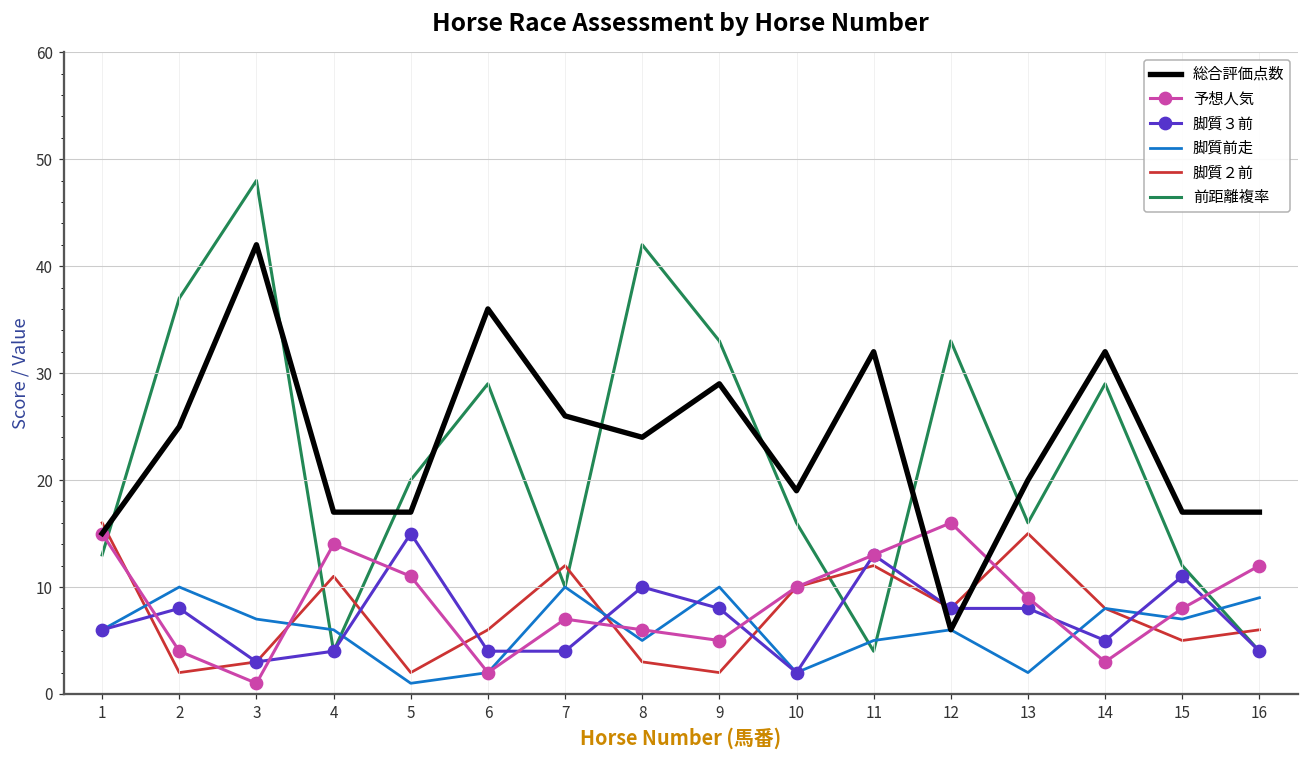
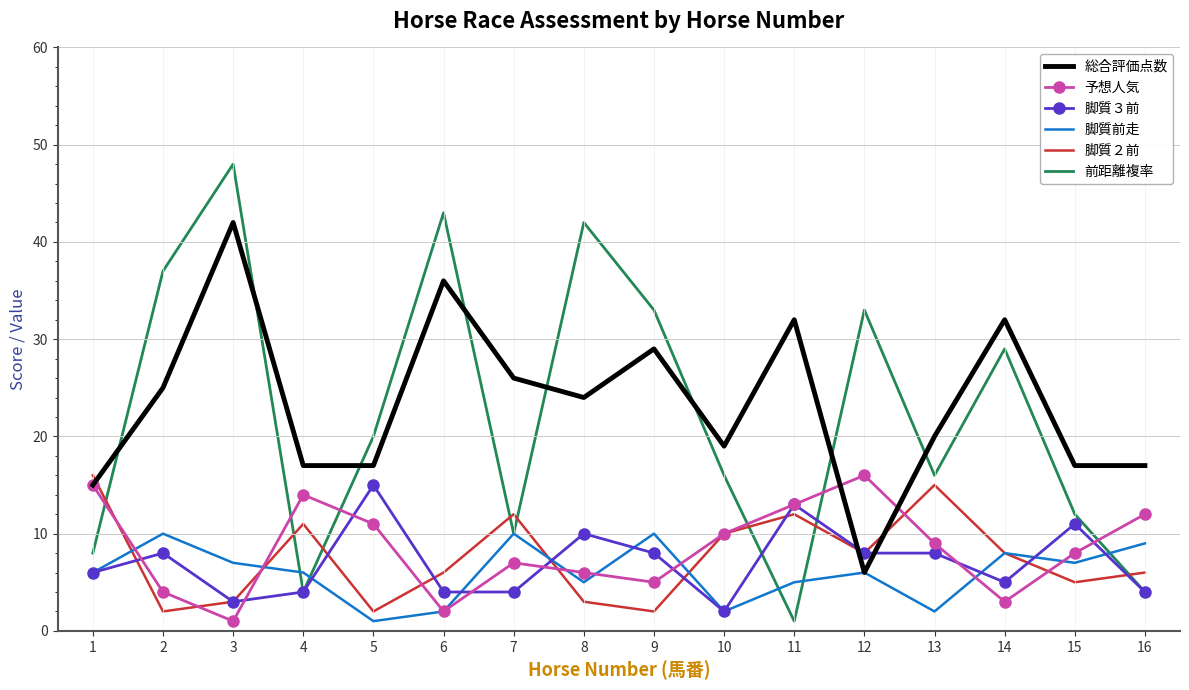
前距離複率, 1: 13 -> 8
前距離複率, 6: 29 -> 43
前距離複率, 11: 4 -> 1
